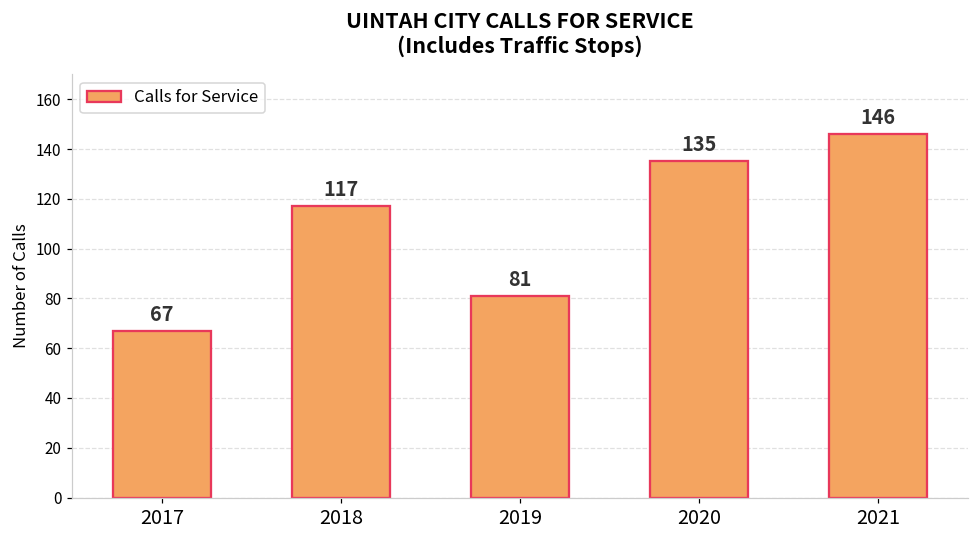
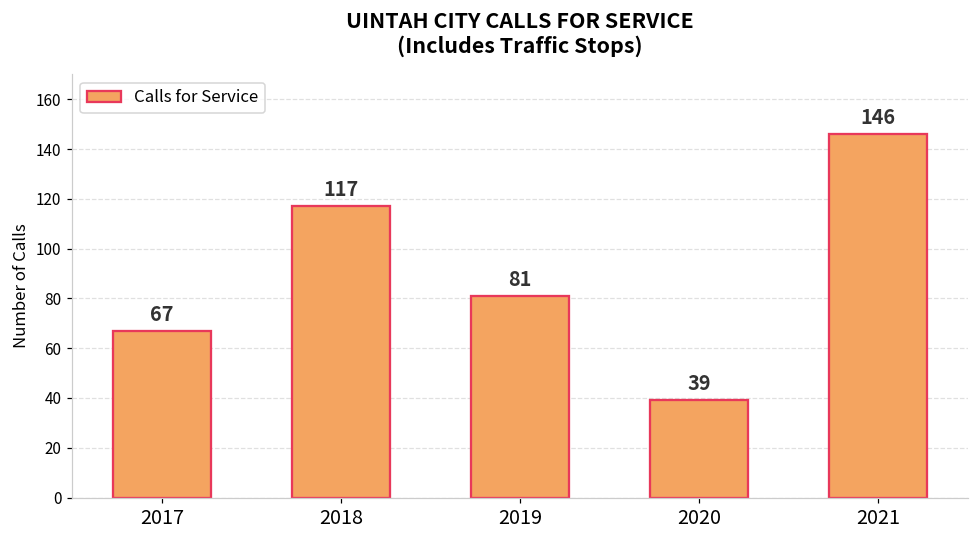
2020: 135 -> 39
